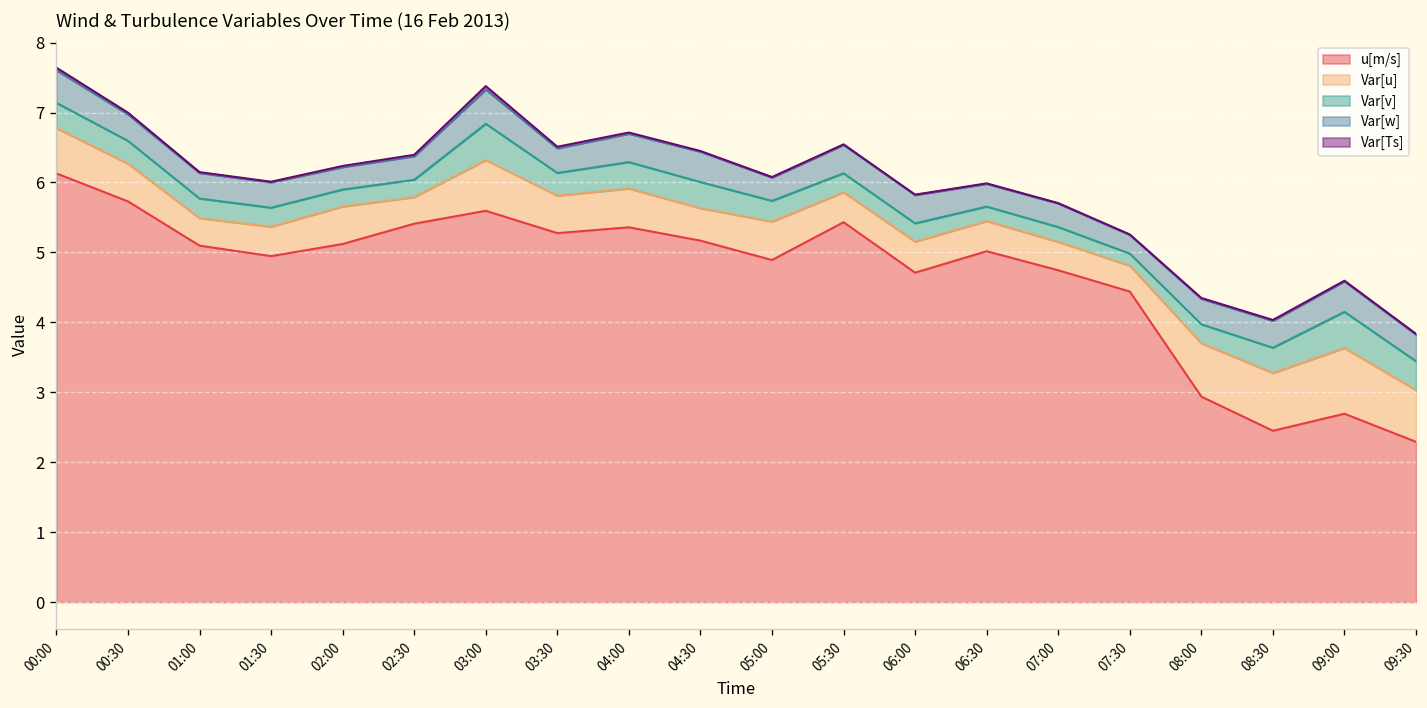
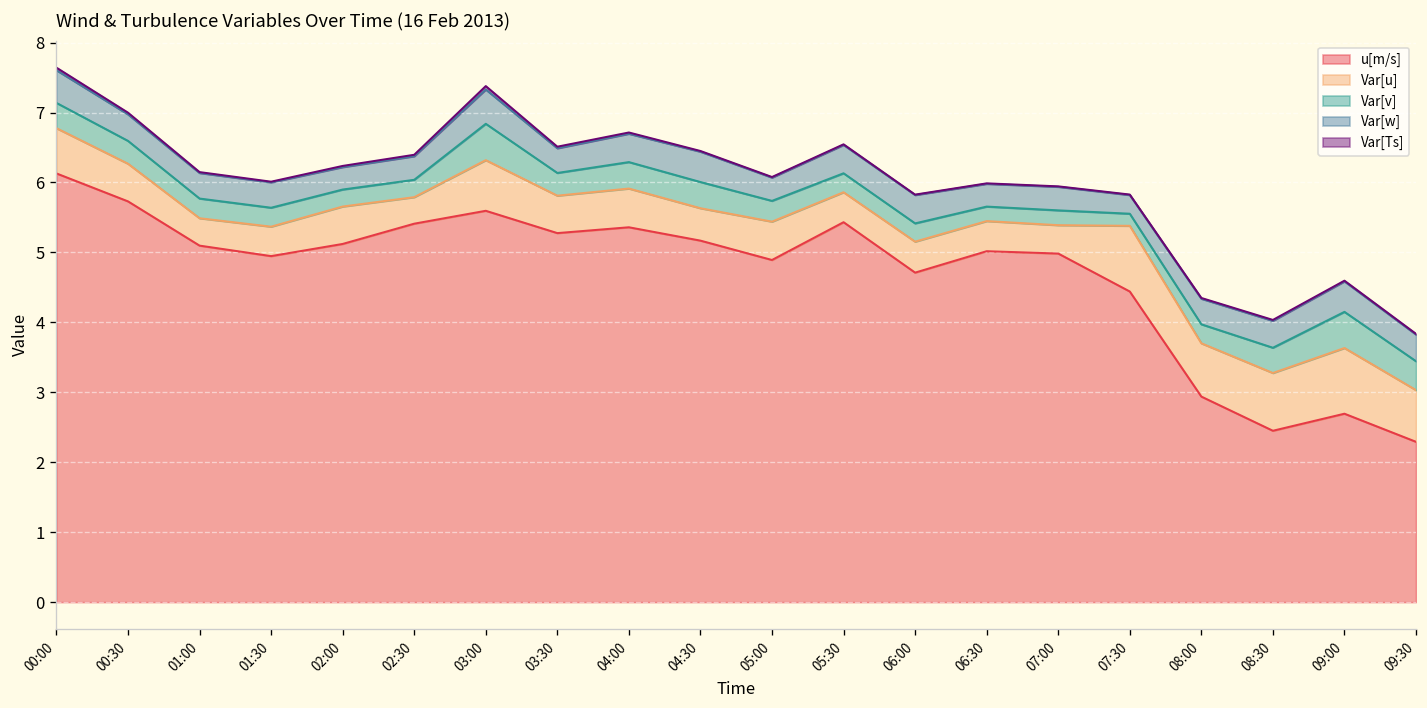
u[m/s], 07:00: 4.7 -> 5.0
Var[u], 07:30: 0.4 -> 0.9
